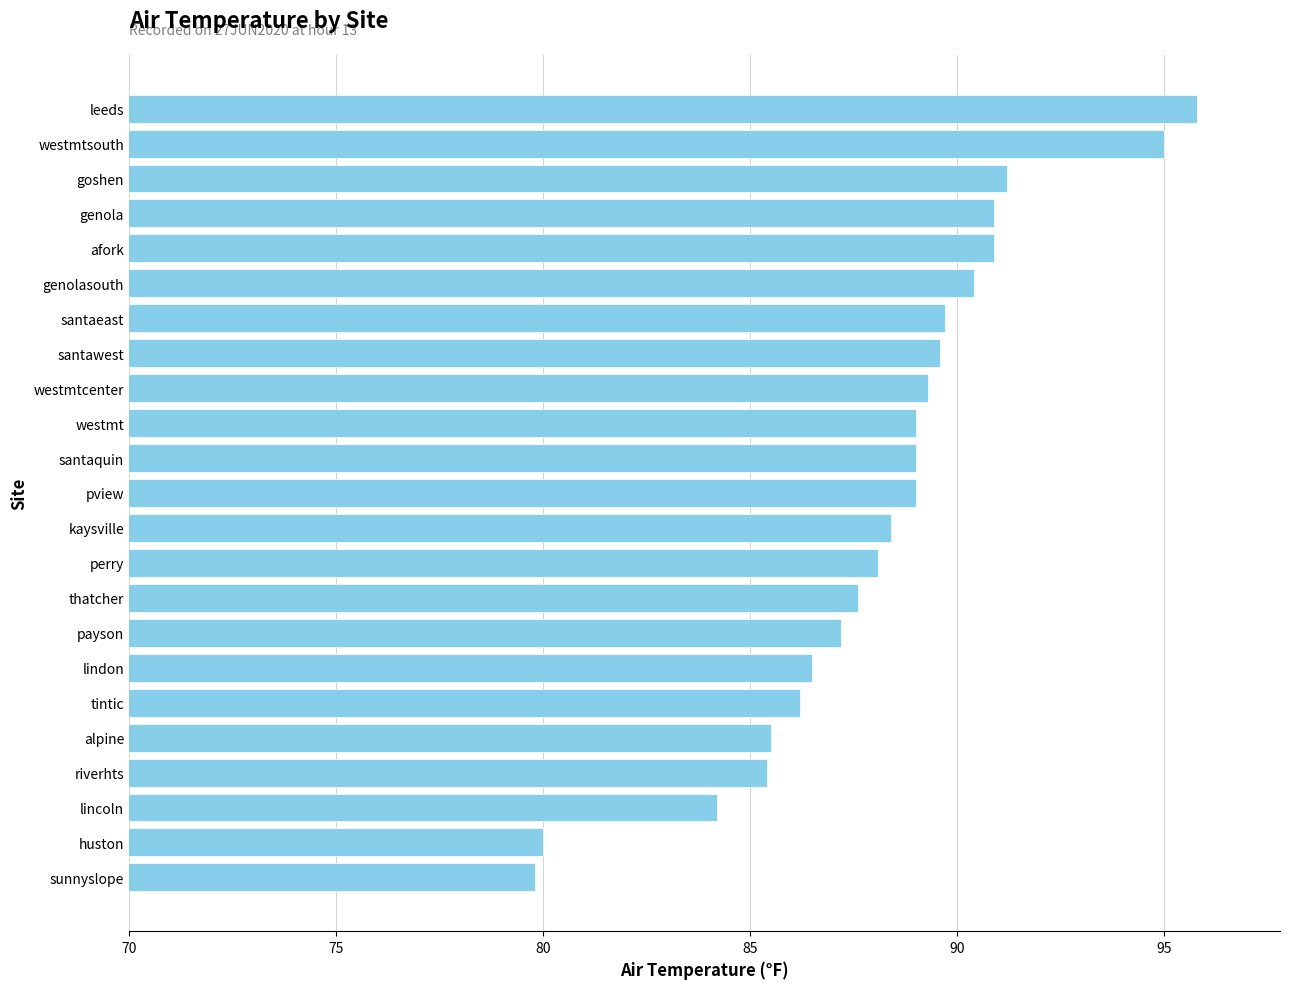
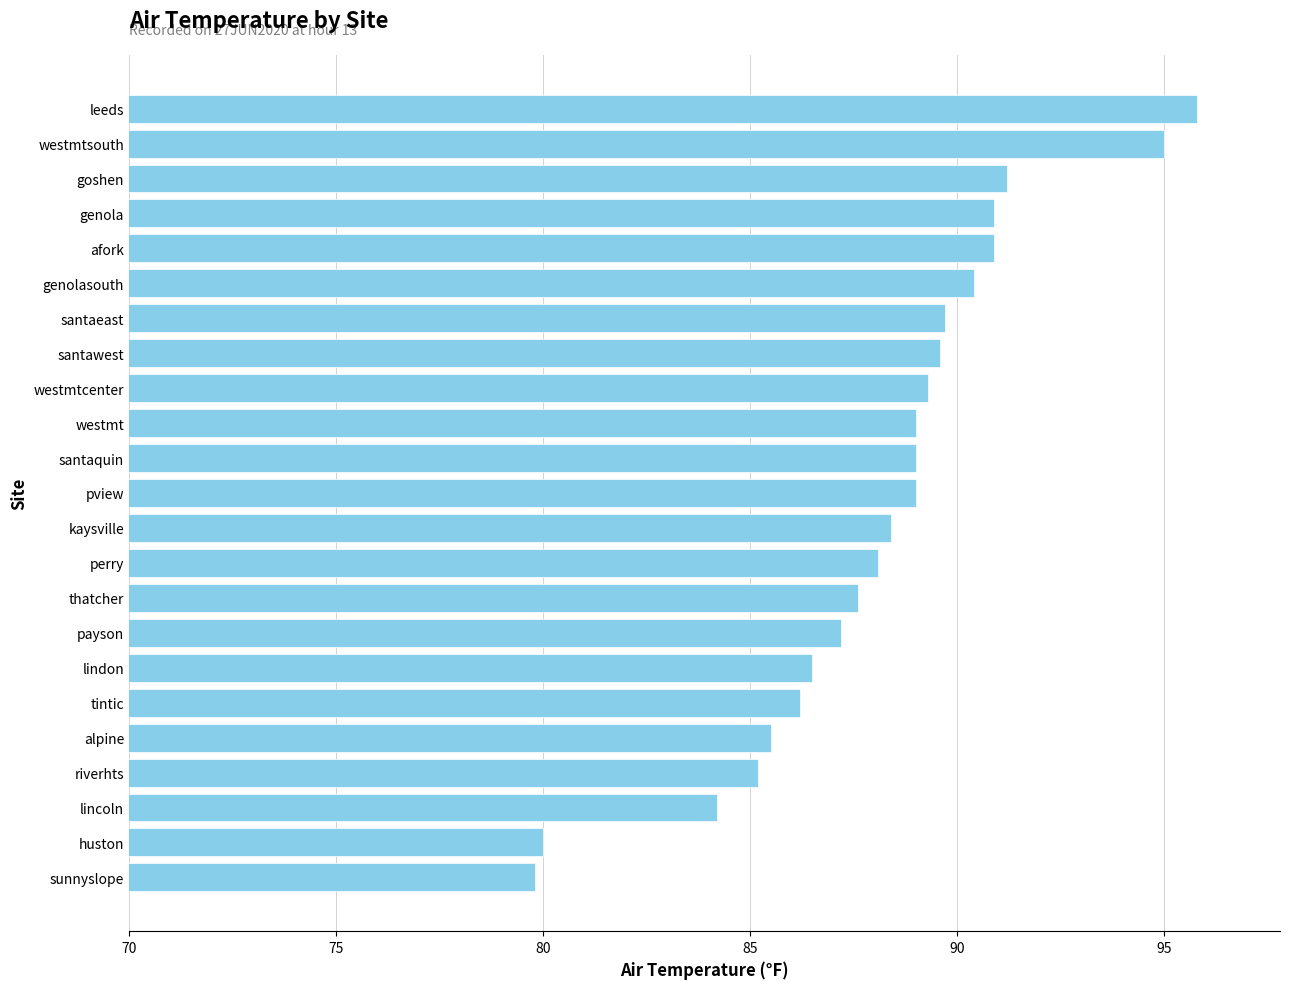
riverhts: 85.4 -> 85.2
